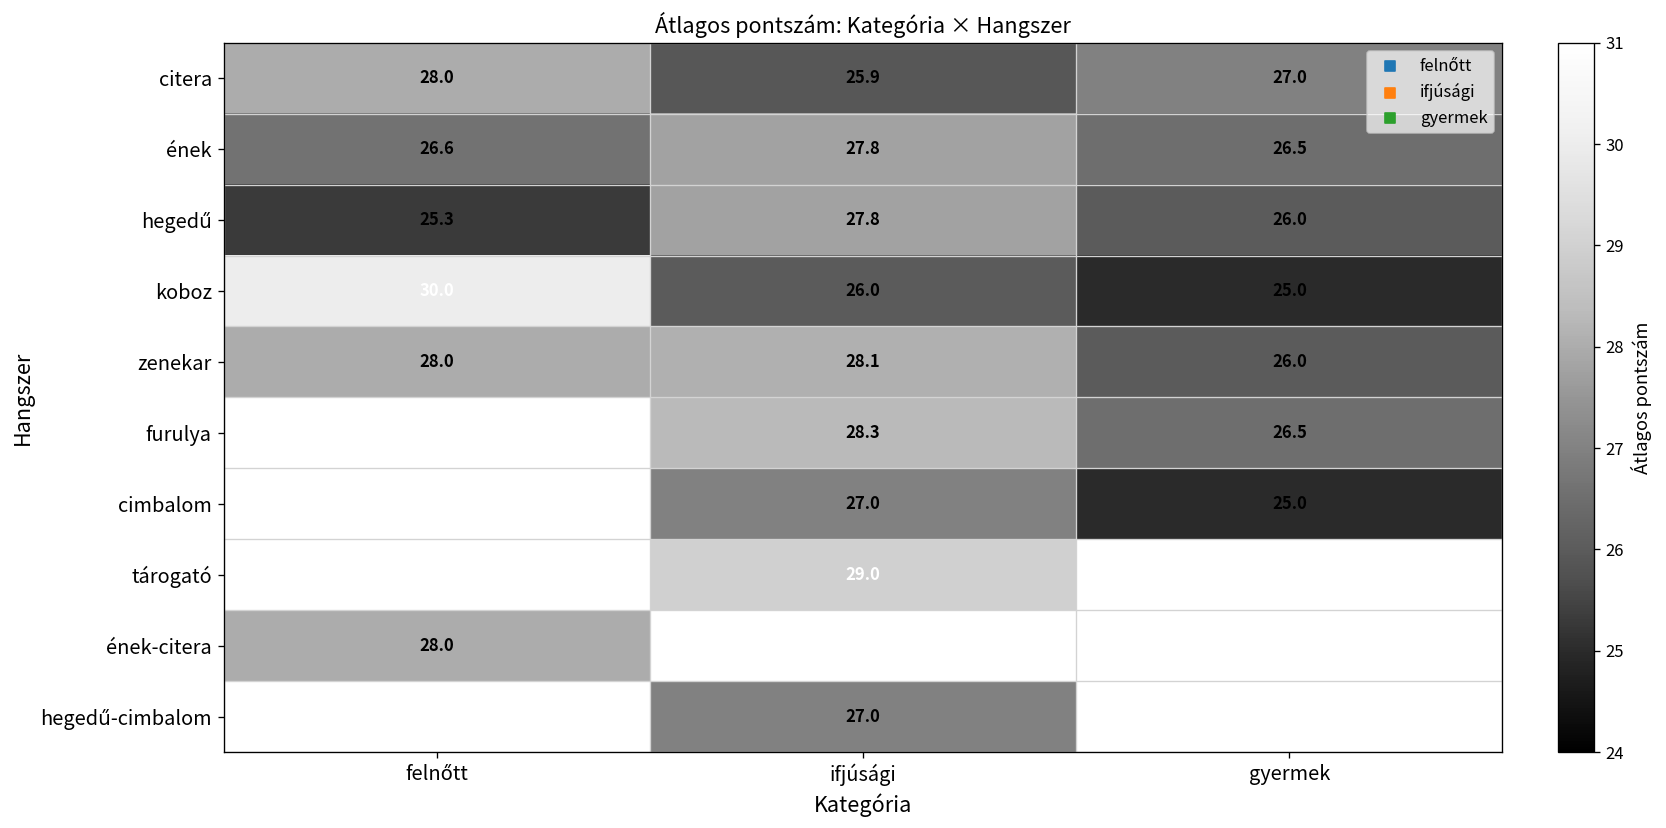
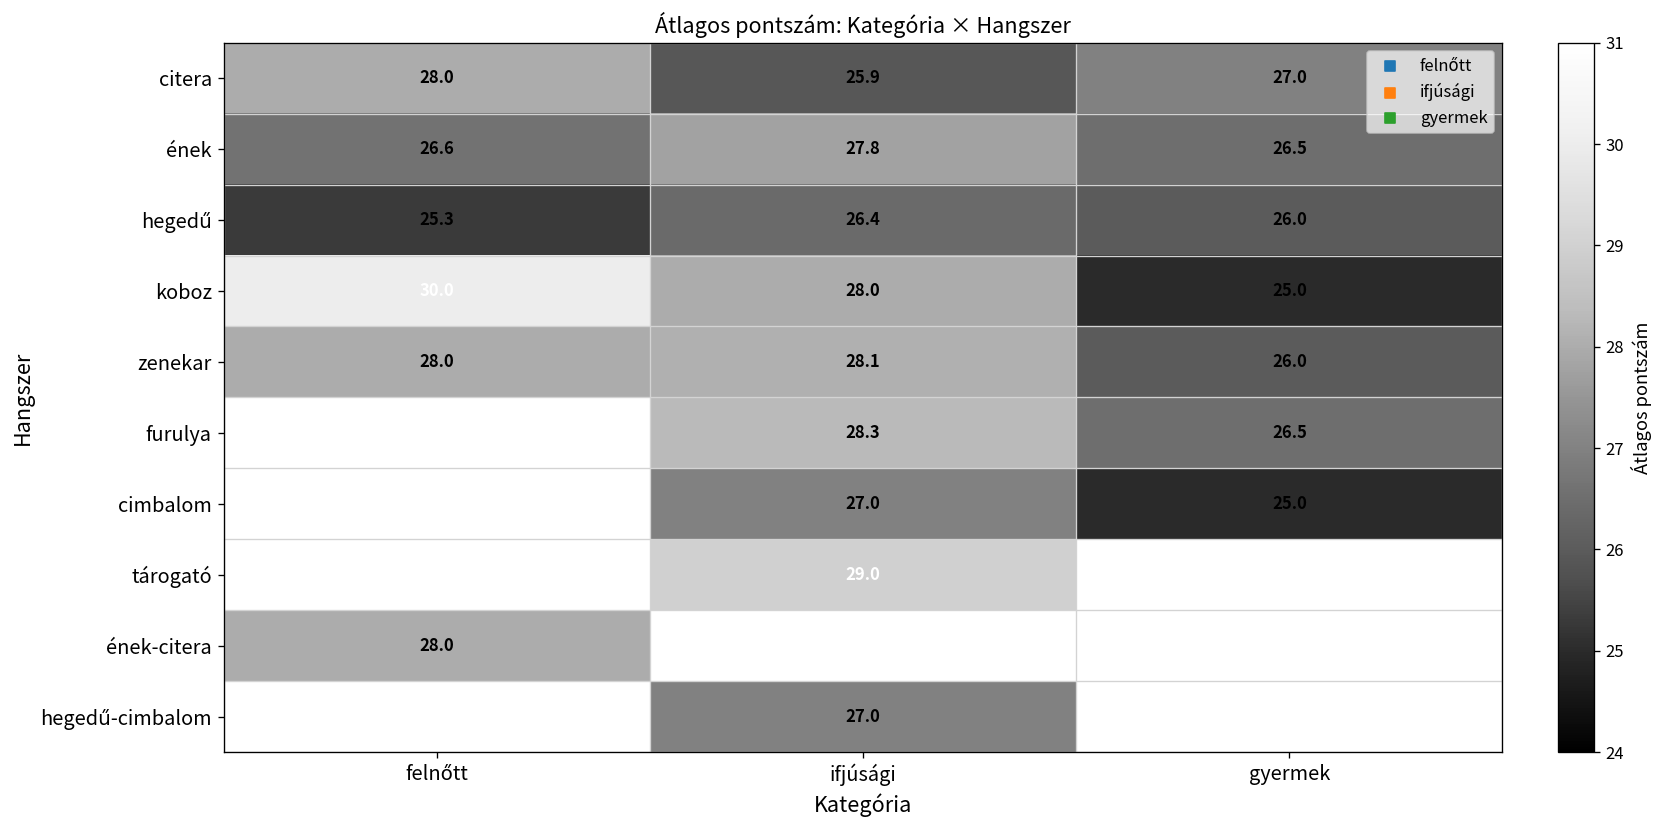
hegedű, ifjúsági: 27.8 -> 26.4
koboz, ifjúsági: 26.0 -> 28.0
